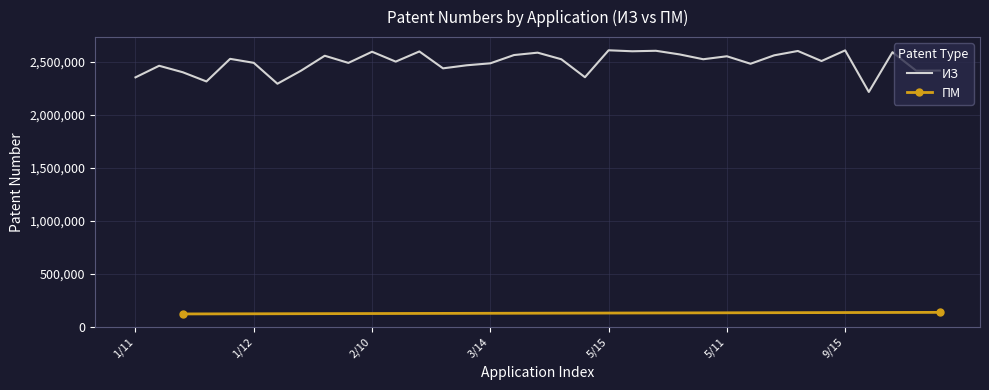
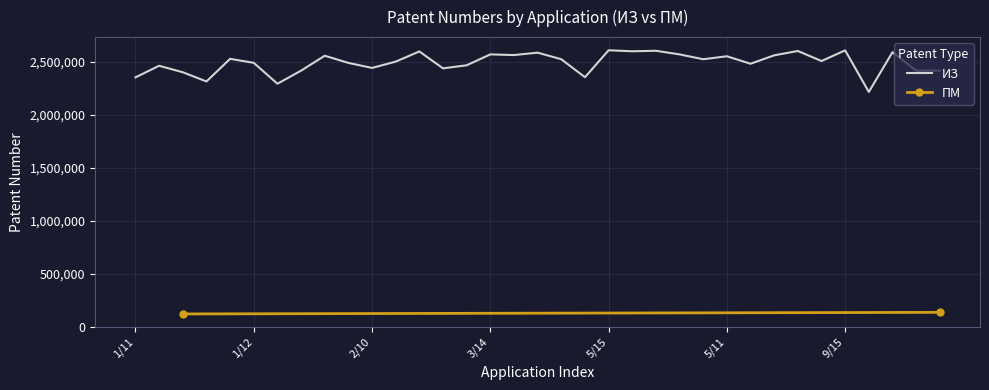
ИЗ, 2/10: 2,590,000 -> 2,440,000
ИЗ, 3/14: 2,490,000 -> 2,570,000
